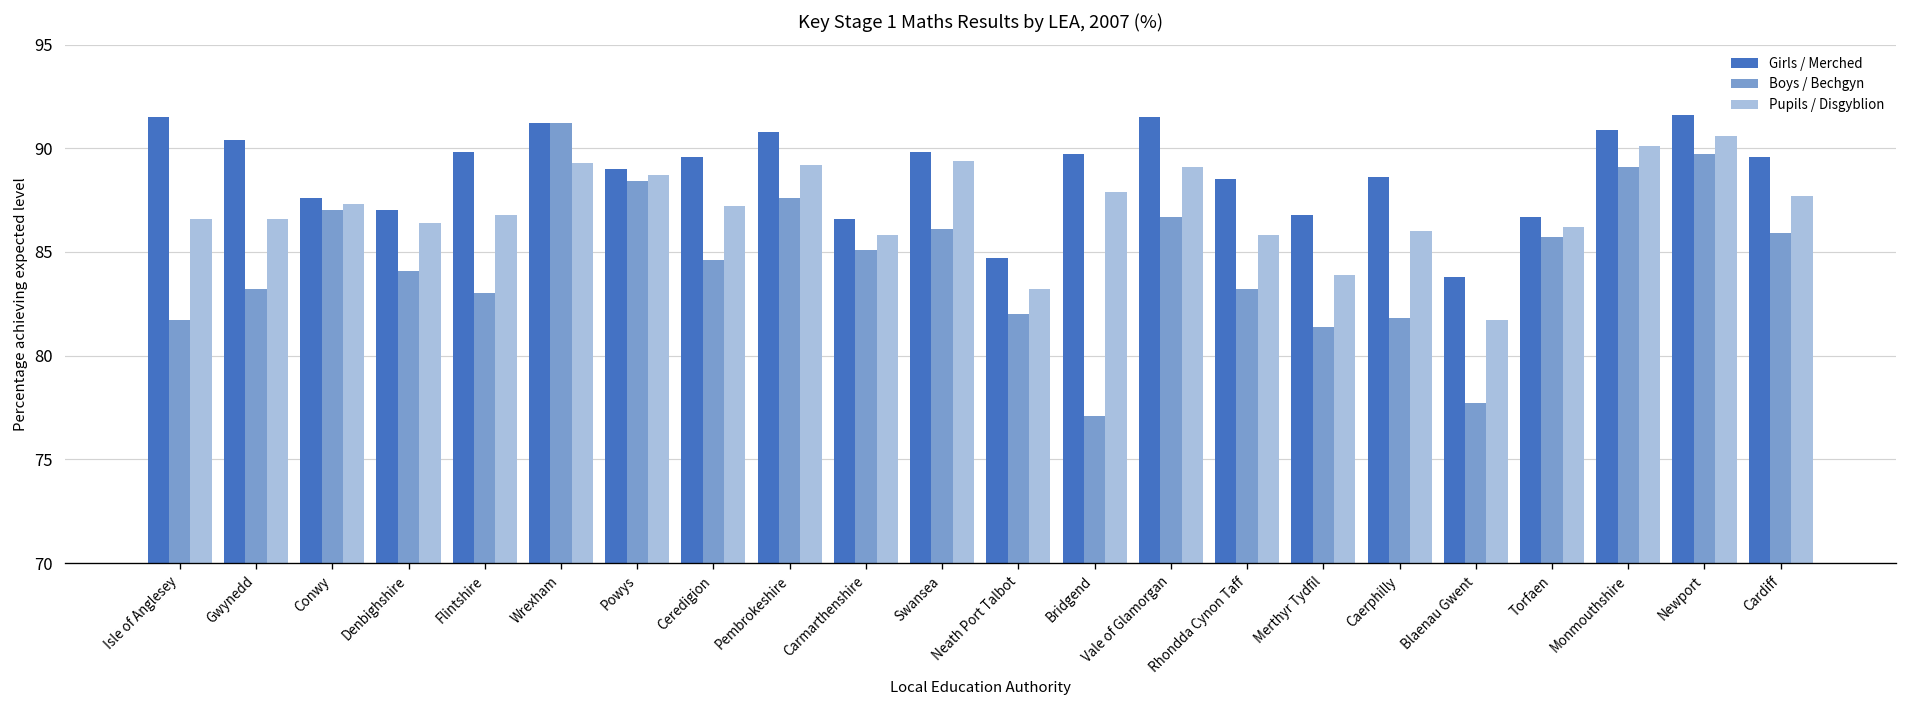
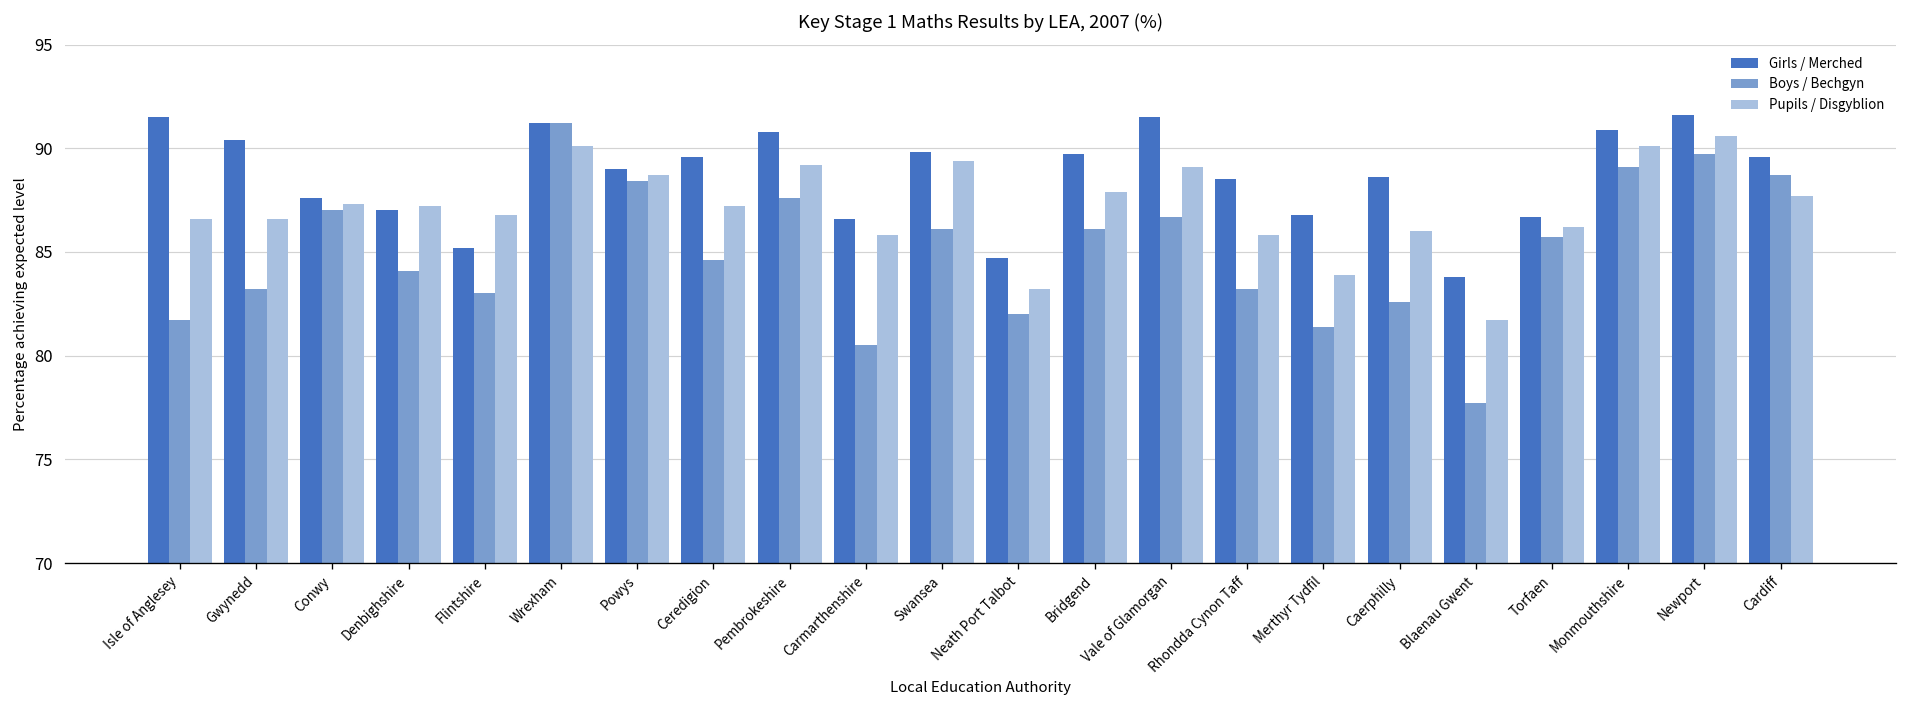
Pupils / Disgyblion, Denbighshire: 86.4 -> 87.2
Girls / Merched, Flintshire: 89.8 -> 85.2
Pupils / Disgyblion, Wrexham: 89.3 -> 90.1
Boys / Bechgyn, Carmarthenshire: 85.1 -> 80.5
Boys / Bechgyn, Bridgend: 77.1 -> 86.1
Boys / Bechgyn, Caerphilly: 81.8 -> 82.6
Boys / Bechgyn, Cardiff: 85.9 -> 88.7
